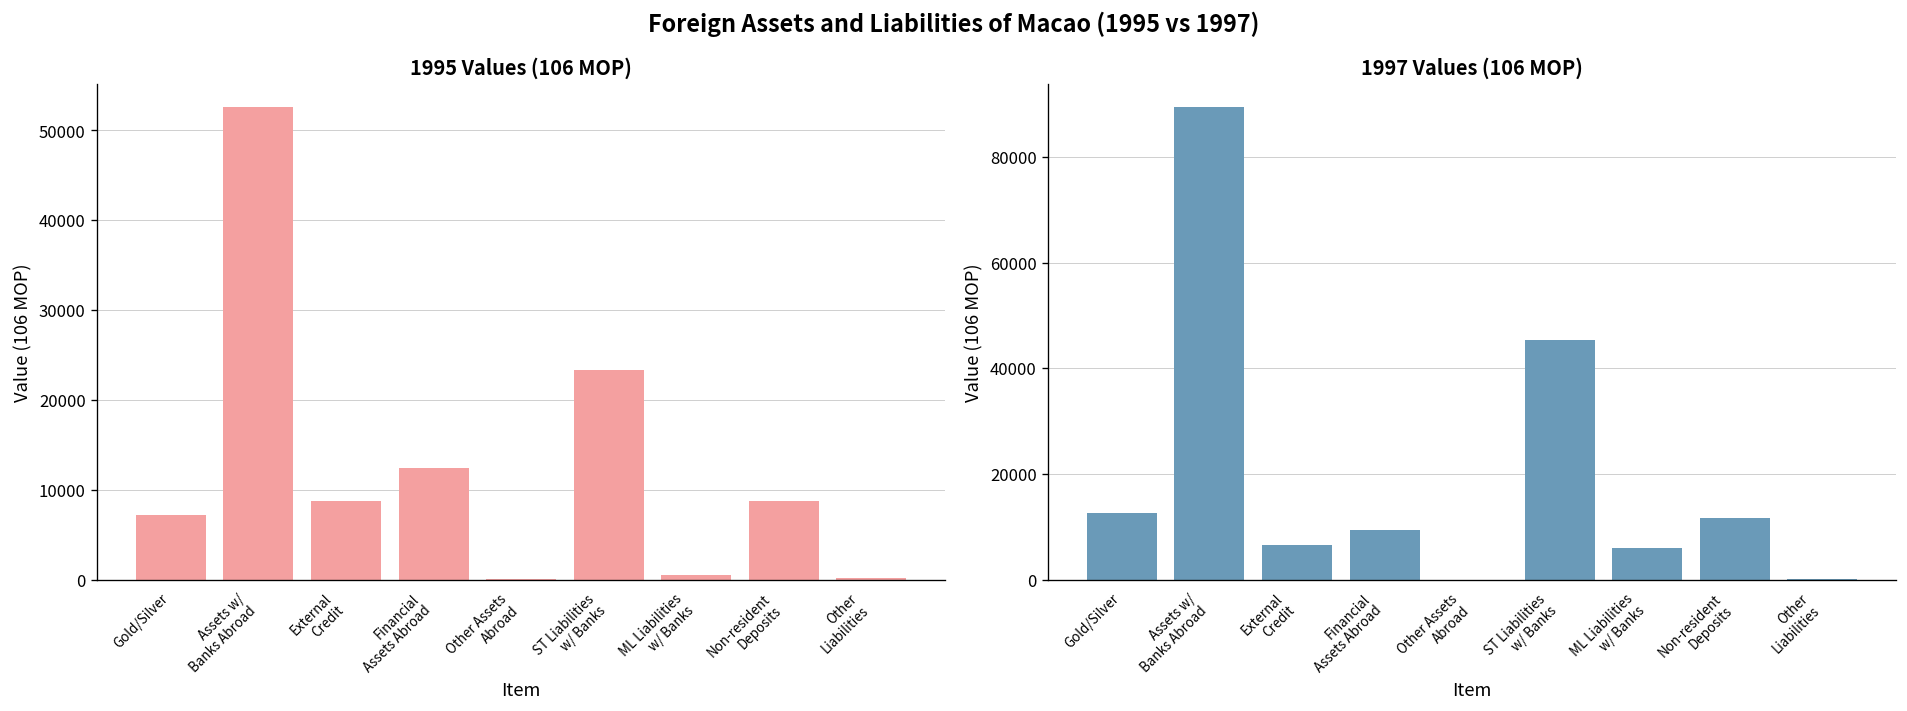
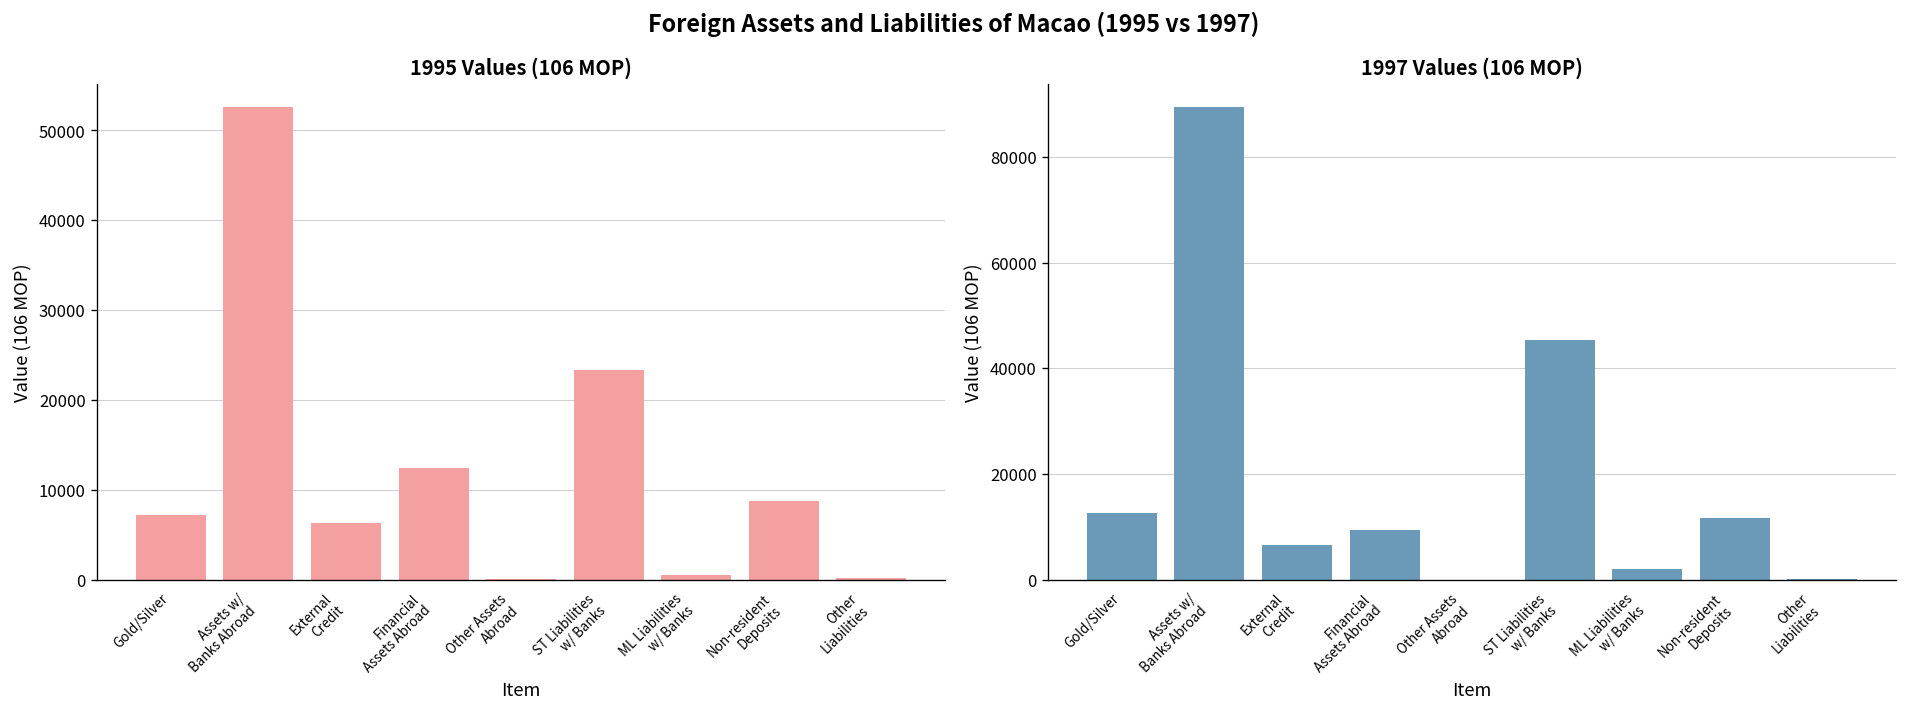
1995 Values (106 MOP), External Credit: 9000 -> 6000
1997 Values (106 MOP), ML Liabilities w/ Banks: 6000 -> 2000
